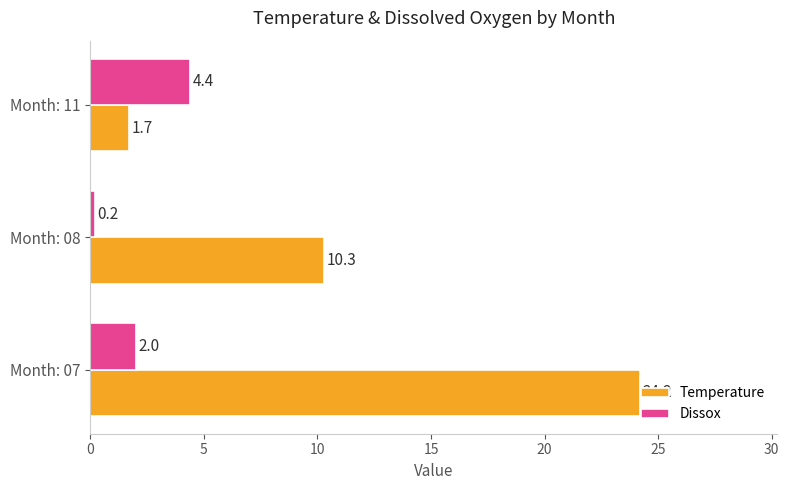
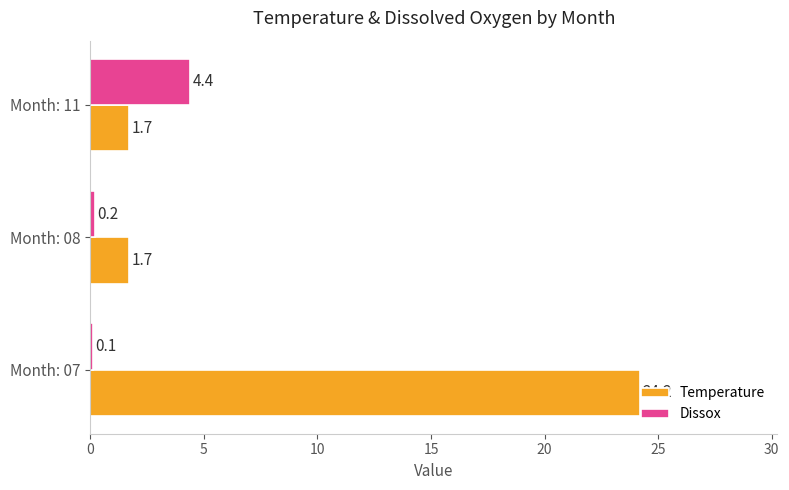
Temperature, Month: 08: 10.3 -> 1.7
Dissox, Month: 07: 2.0 -> 0.1
